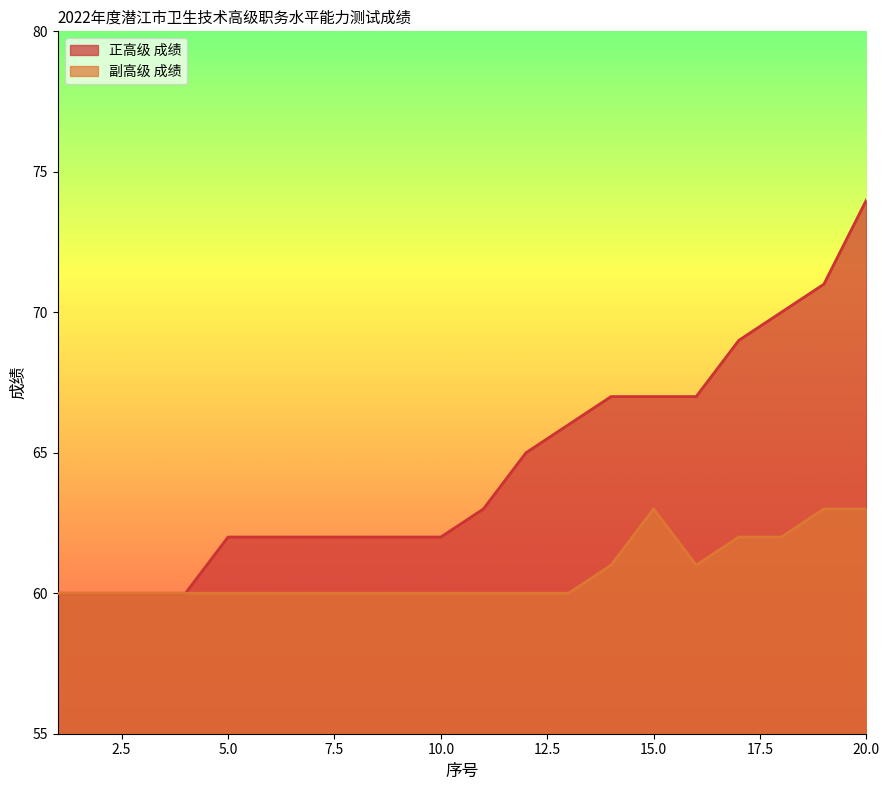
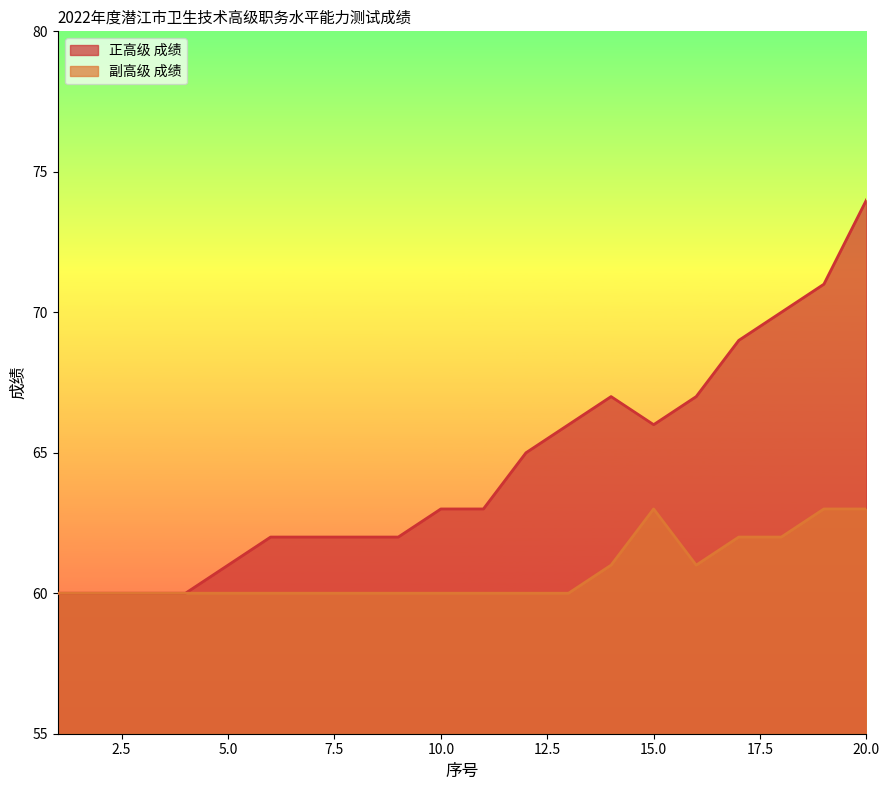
正高级 成绩, 5.0: 62 -> 61
正高级 成绩, 10.0: 62 -> 63
正高级 成绩, 15.0: 67 -> 66
